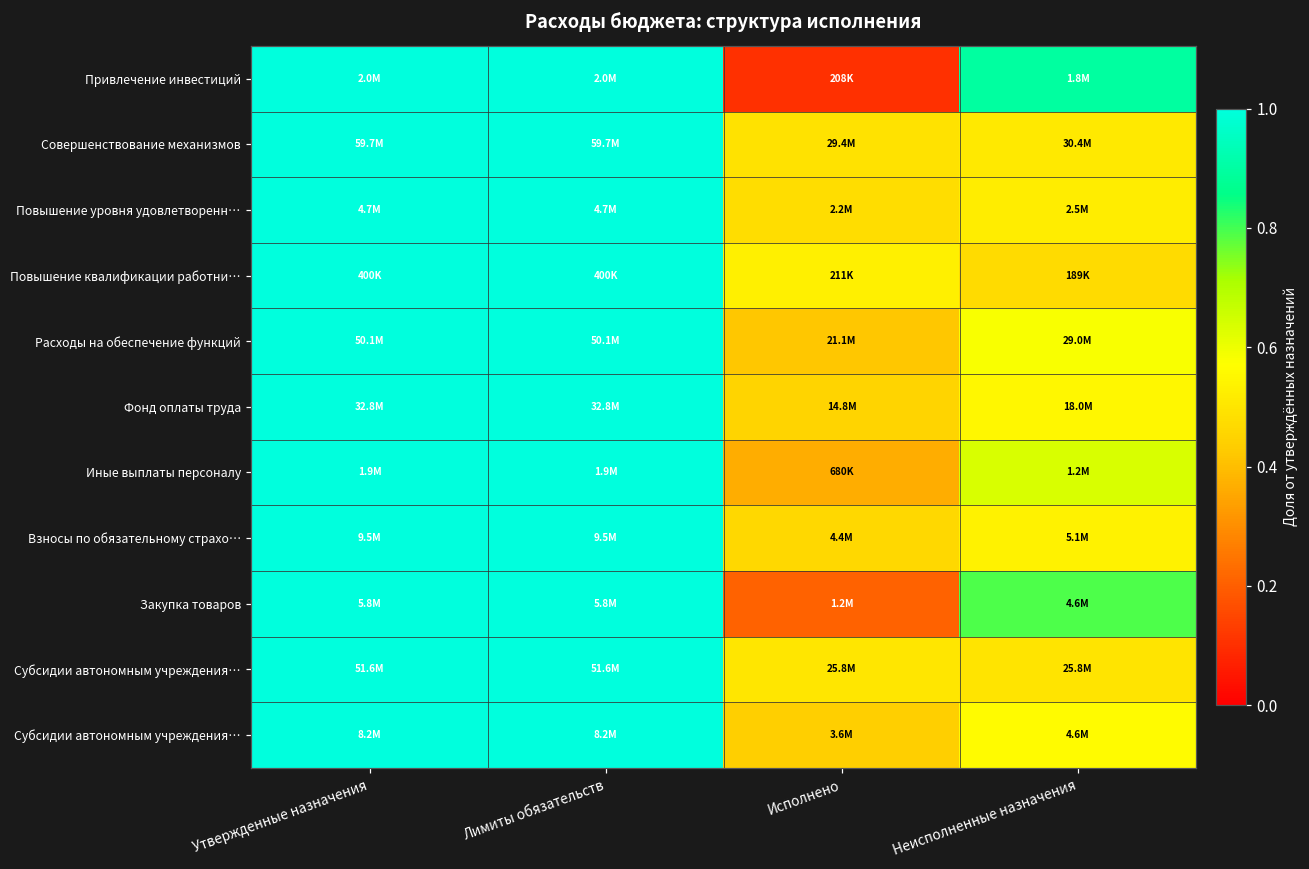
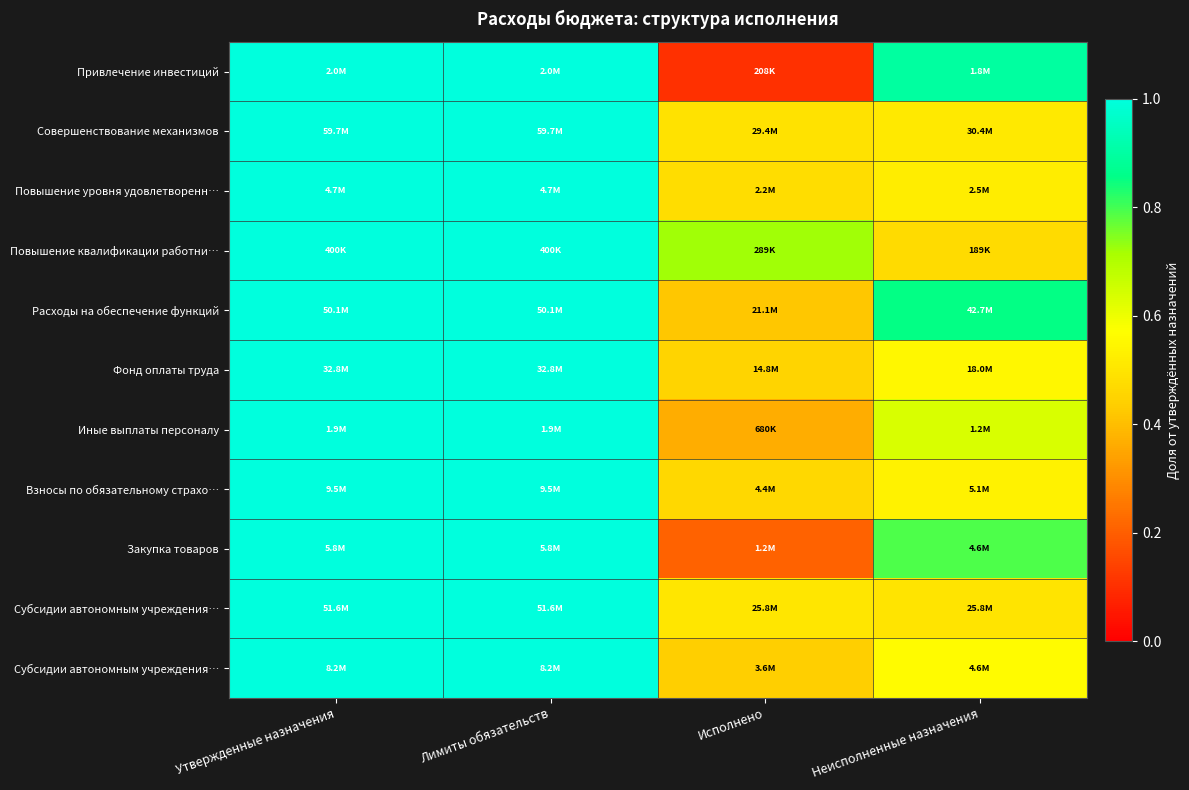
Повышение квалификации работни…, Исполнено: 211K -> 289K
Расходы на обеспечение функций, Неисполненные назначения: 29.0M -> 42.7M
